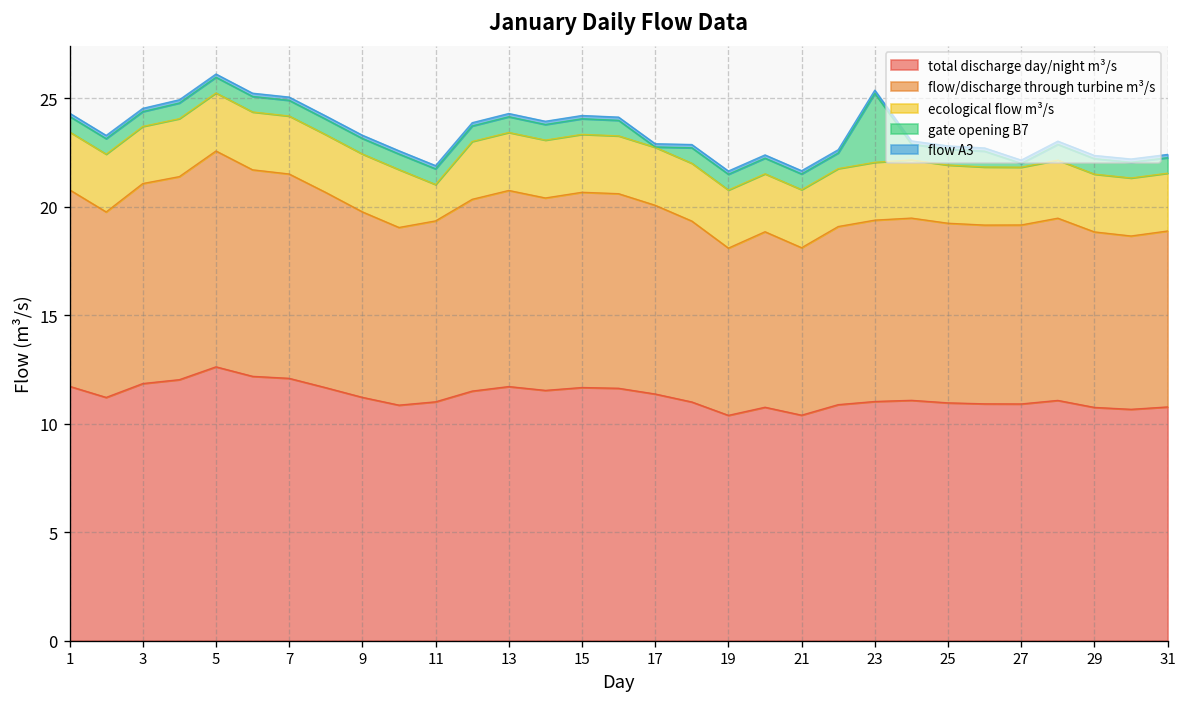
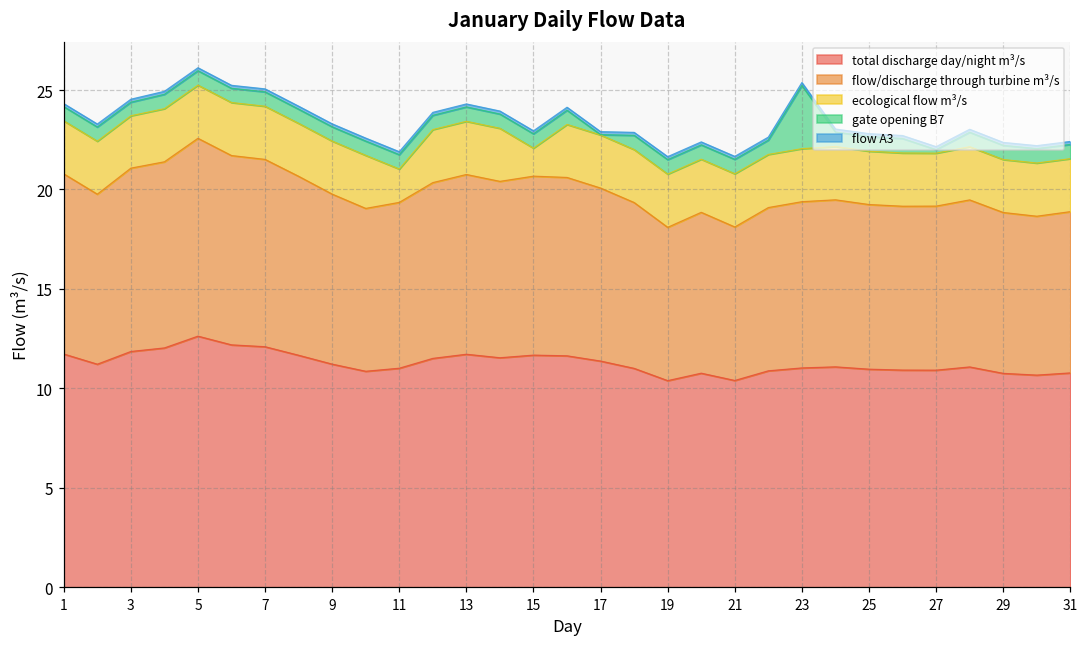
ecological flow m³/s, 15: 2.7 -> 1.4
